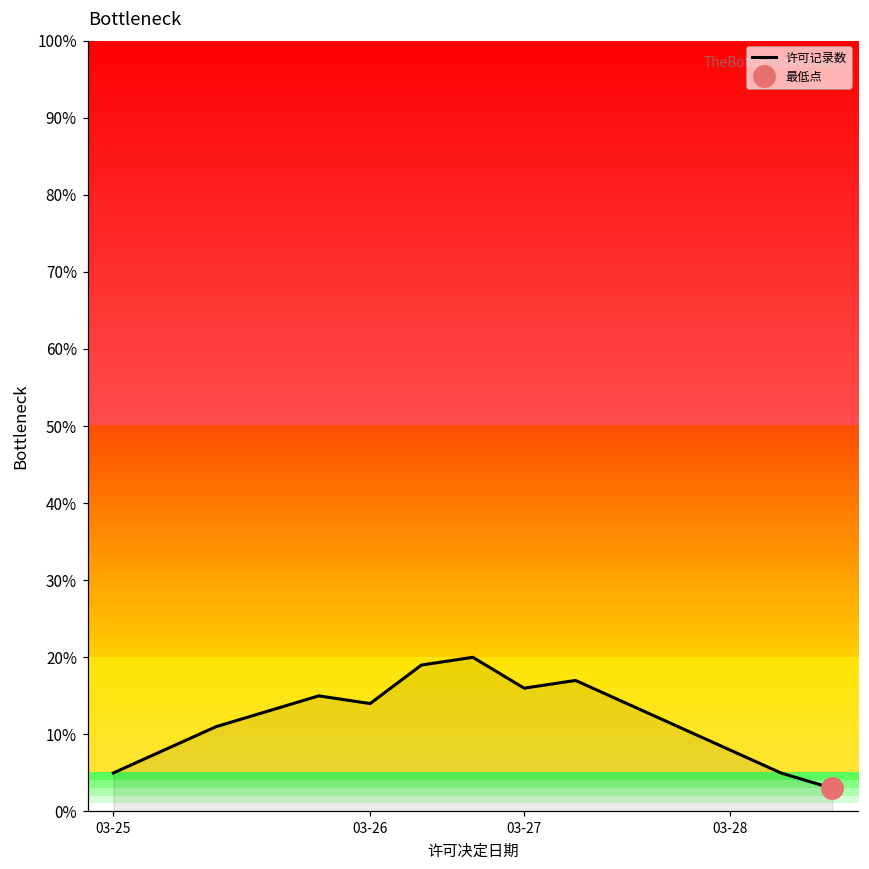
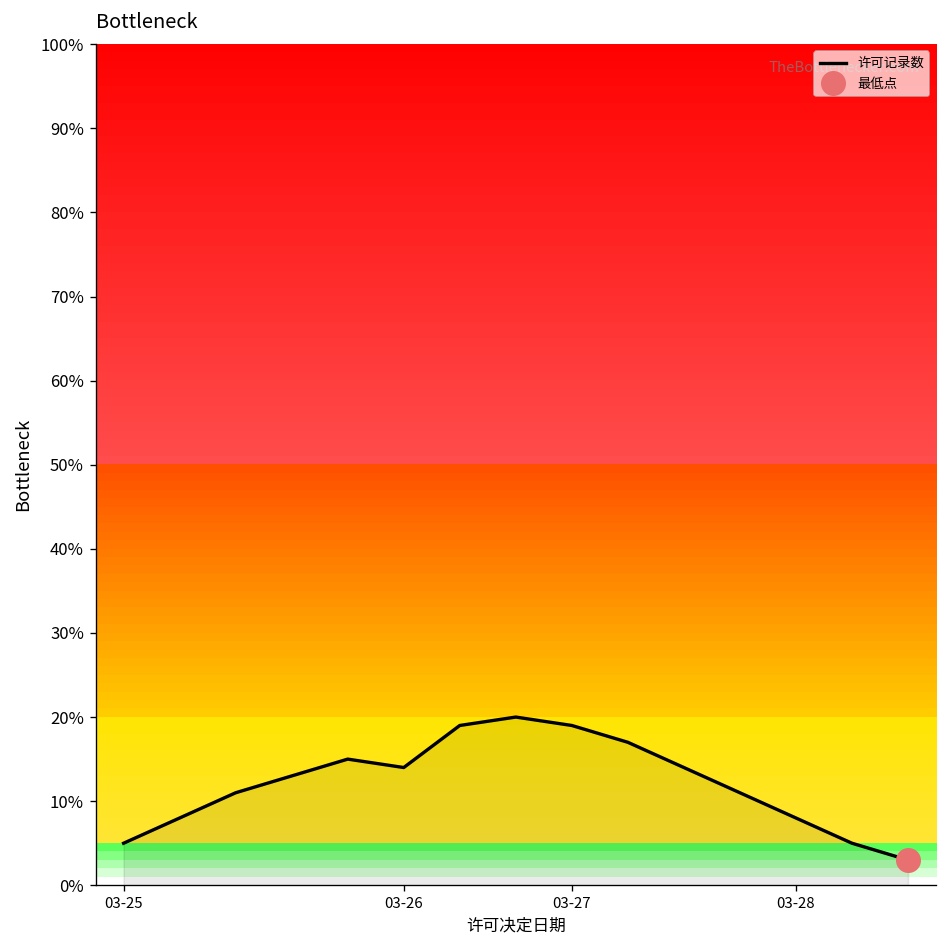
许可记录数, 03-27: 16% -> 19%
